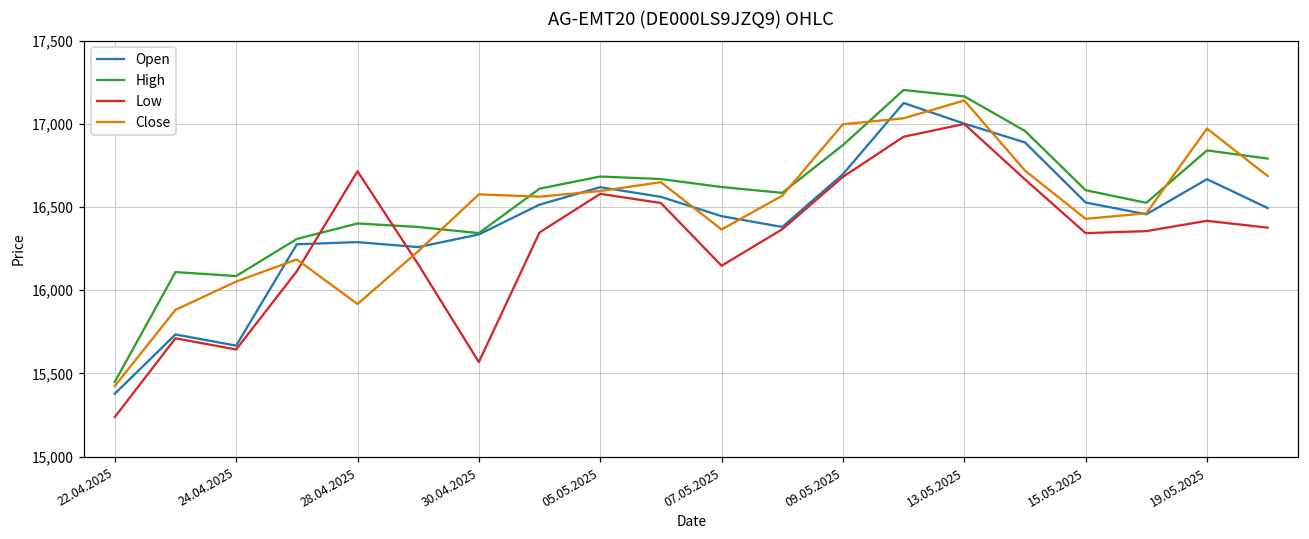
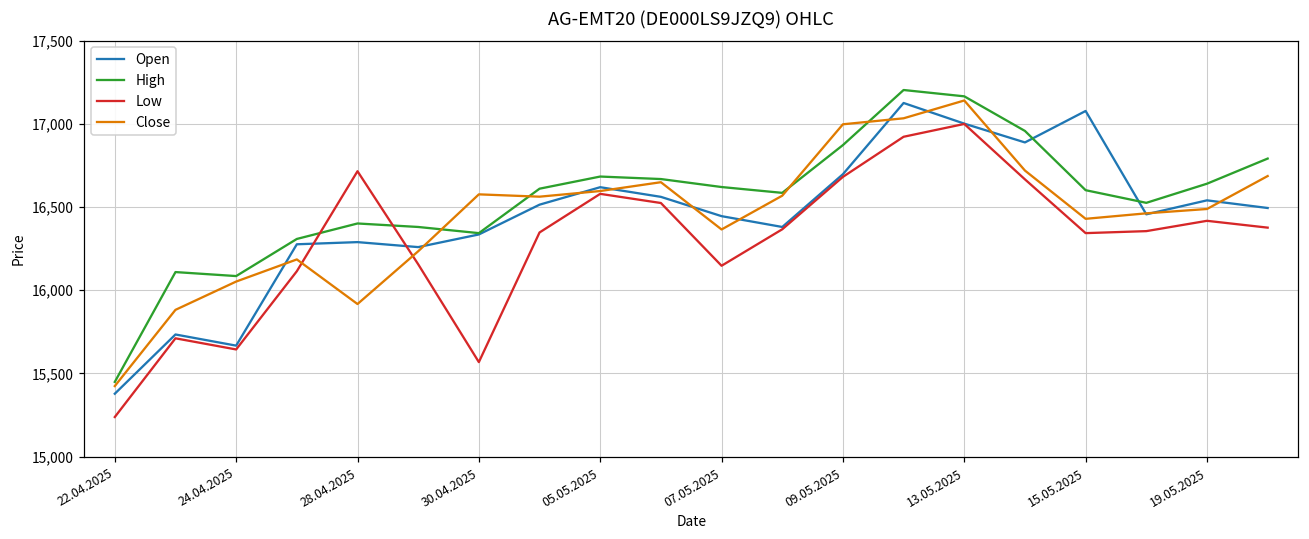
Open, 15.05.2025: 16,530 -> 17,080
Open, 19.05.2025: 16,670 -> 16,540
High, 19.05.2025: 16,840 -> 16,640
Close, 19.05.2025: 16,970 -> 16,490
